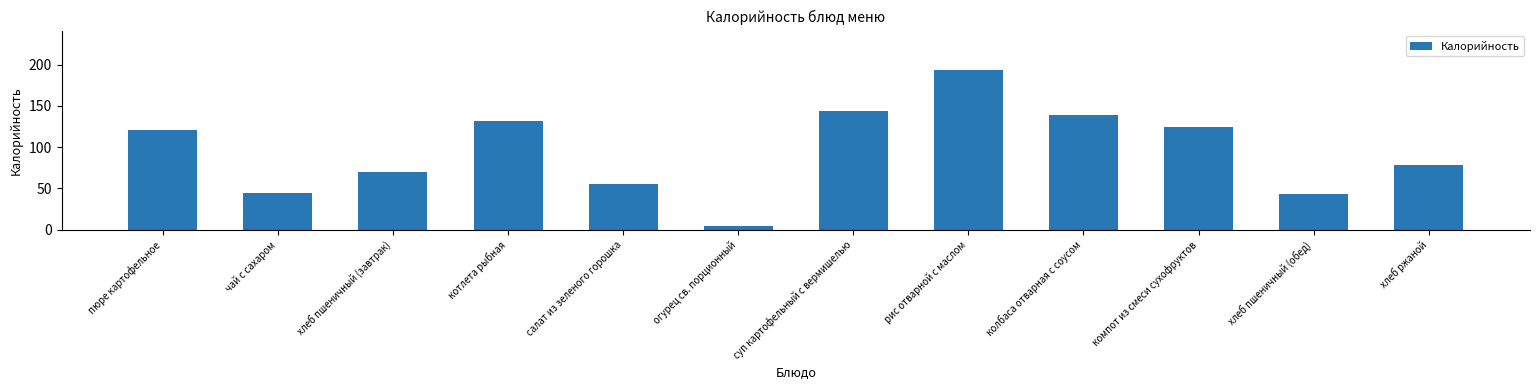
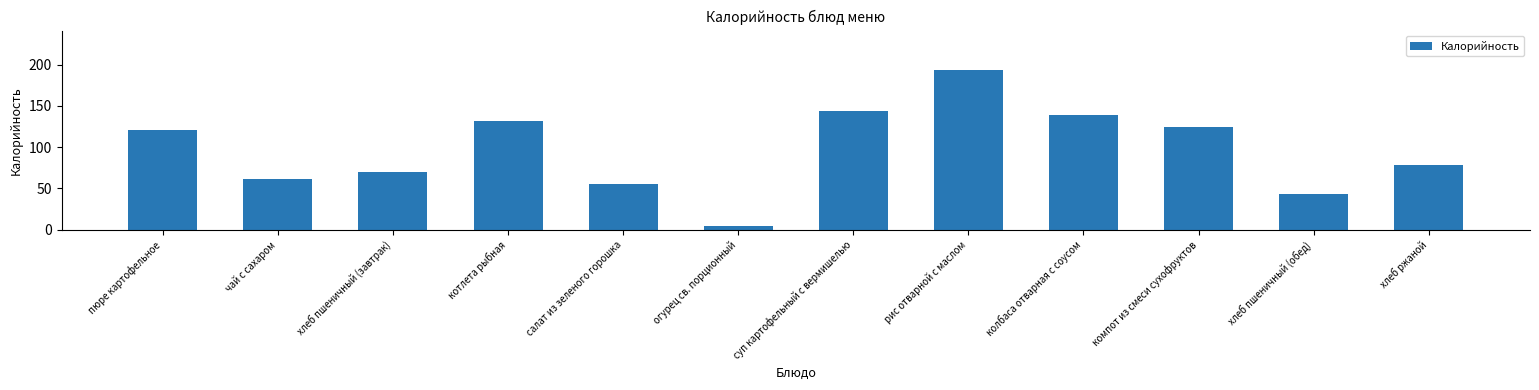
чай с сахаром: 50 -> 60
